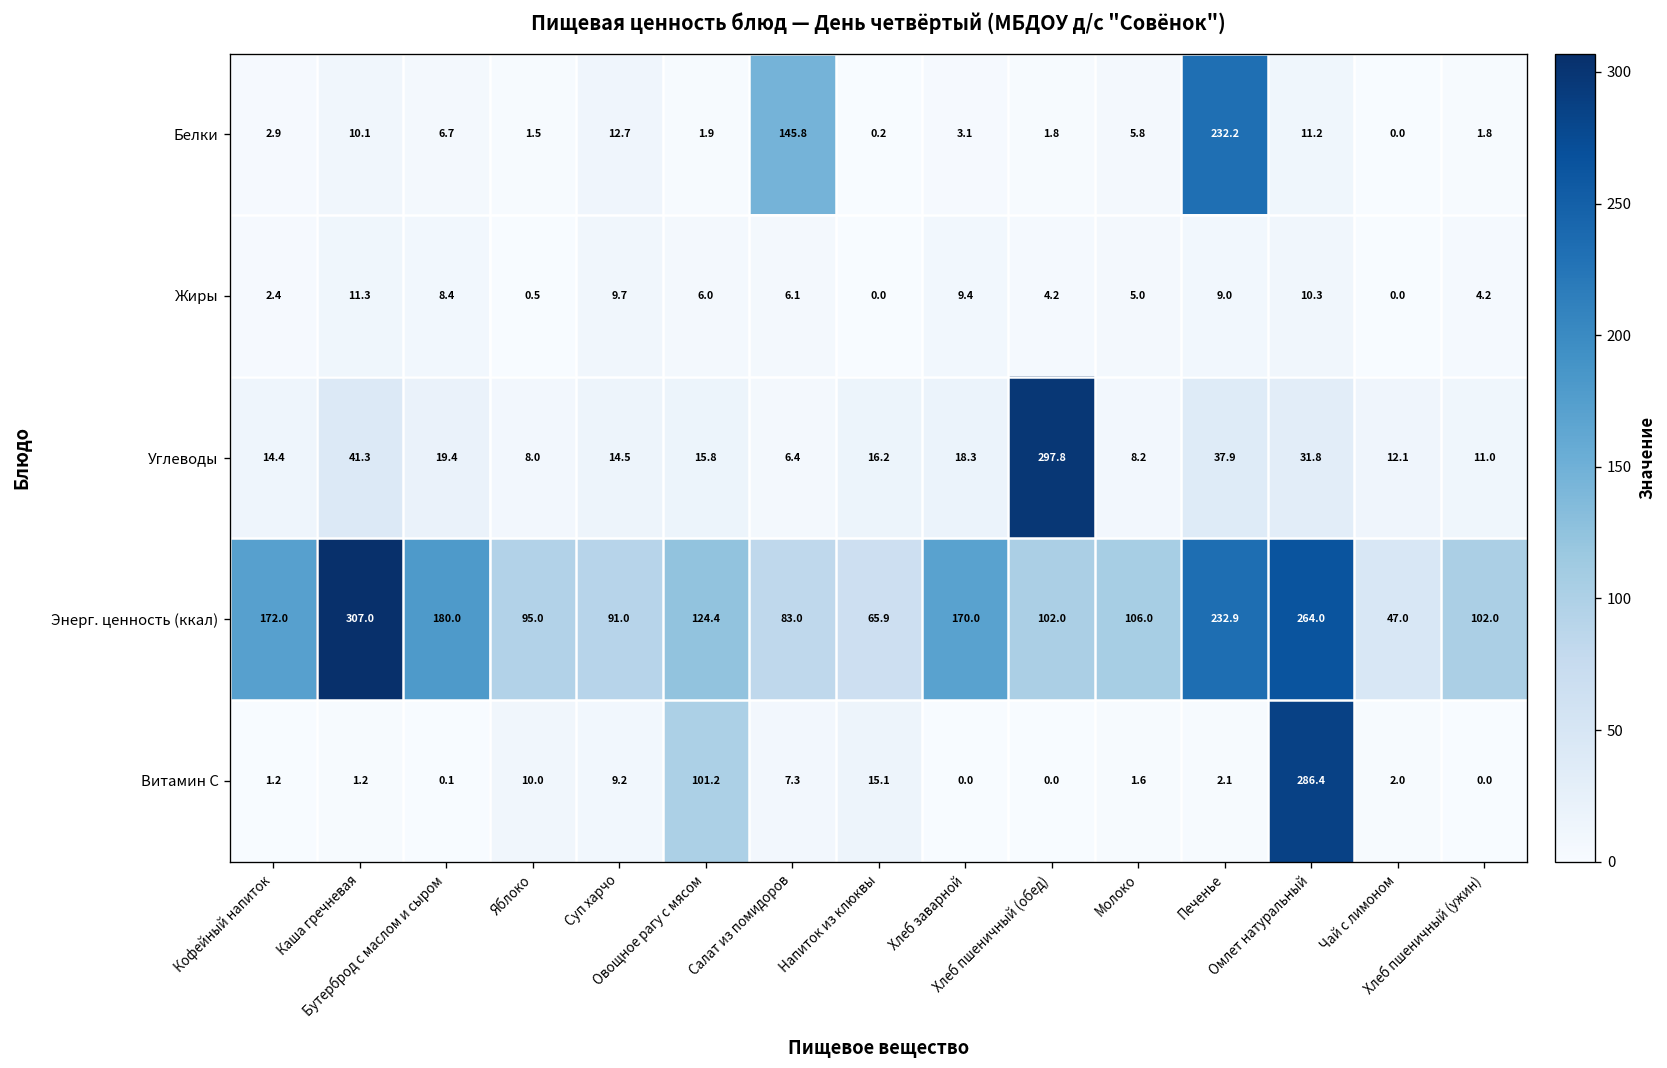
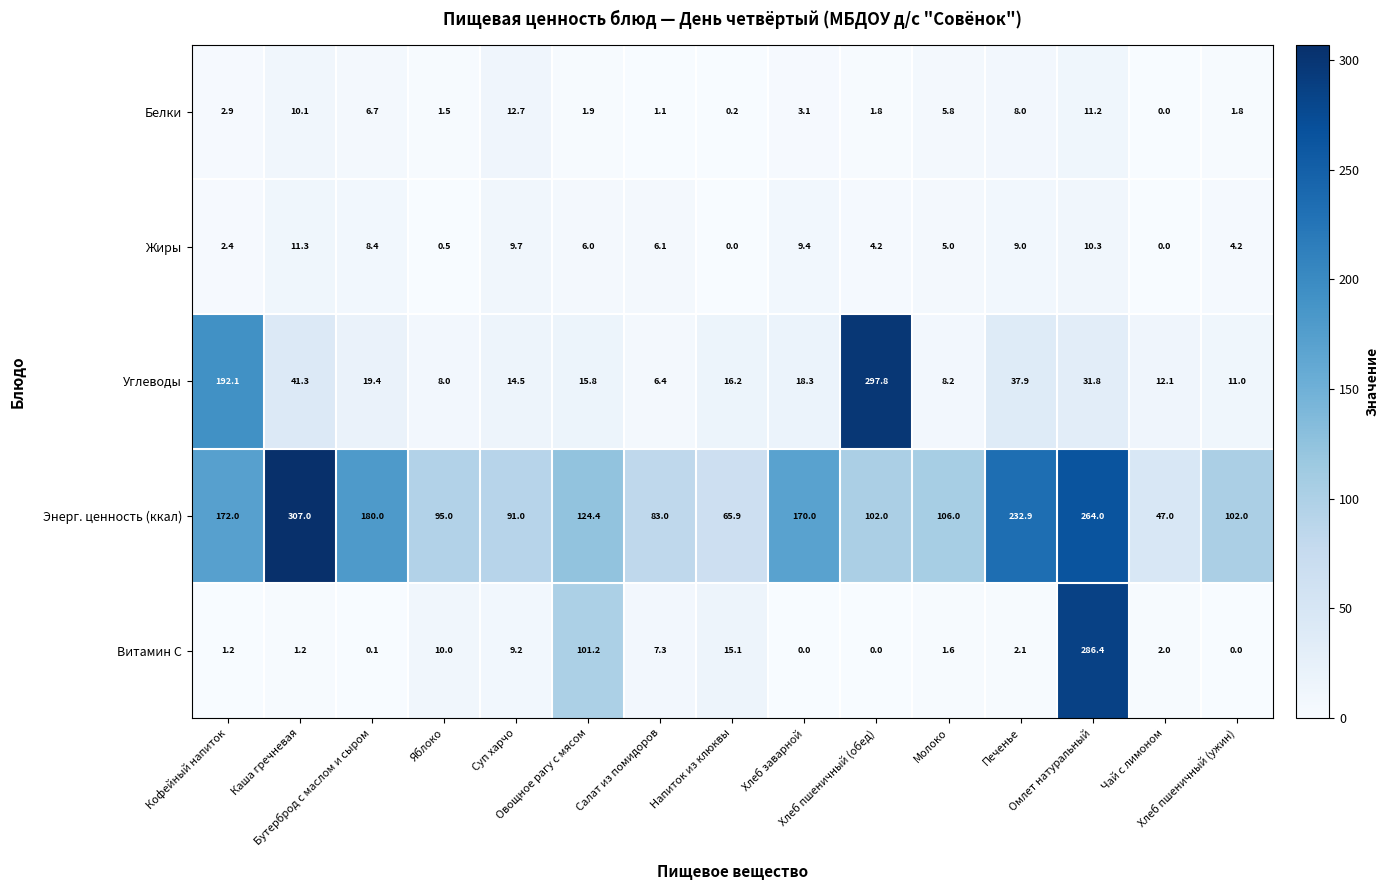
Белки, Салат из помидоров: 145.8 -> 1.1
Белки, Печенье: 232.2 -> 8.0
Углеводы, Кофейный напиток: 14.4 -> 192.1
